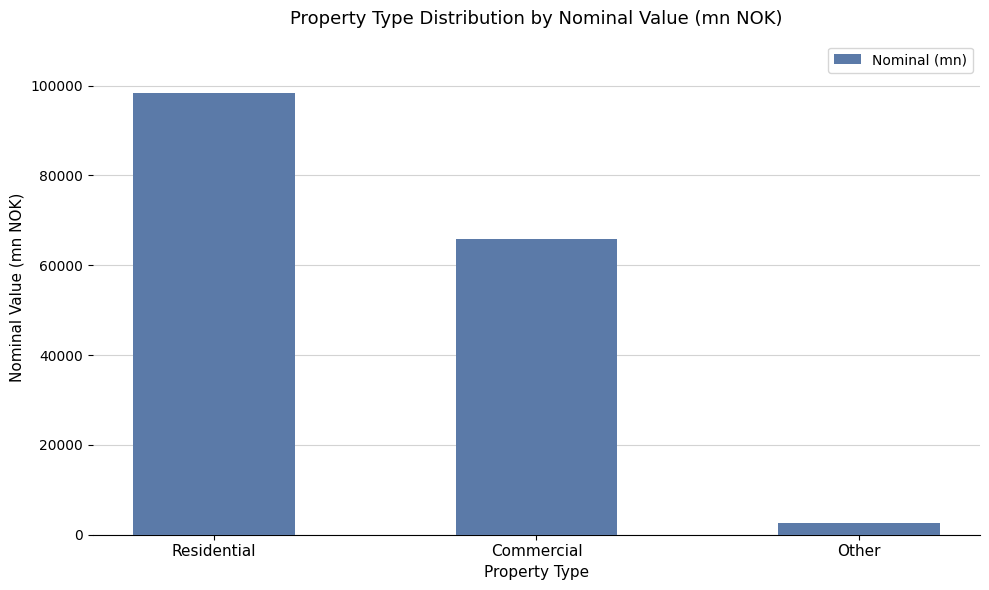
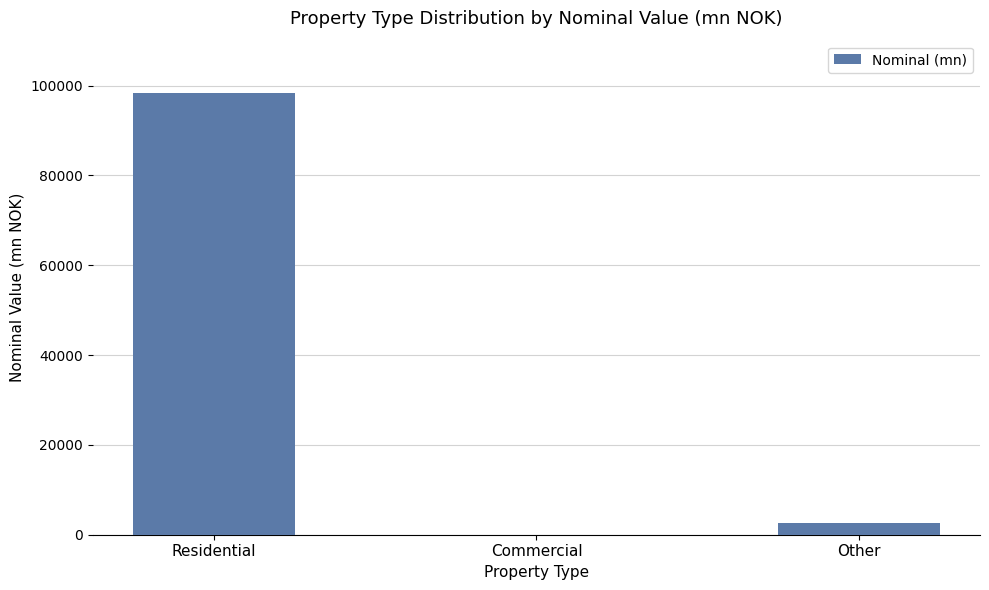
Commercial: 66000 -> 0
